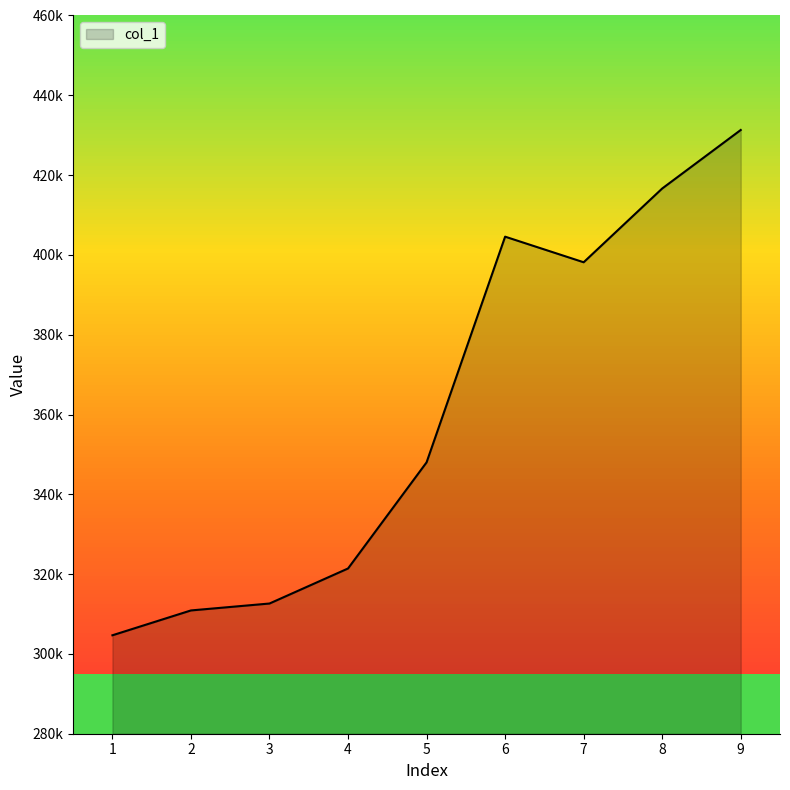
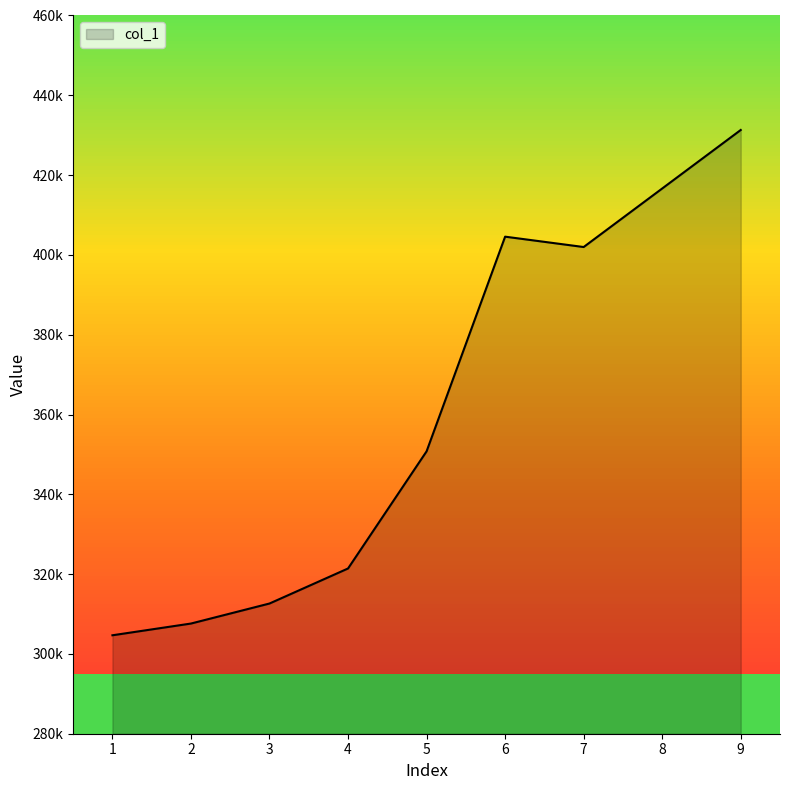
2: 311000 -> 308000
5: 348000 -> 351000
7: 398000 -> 402000
